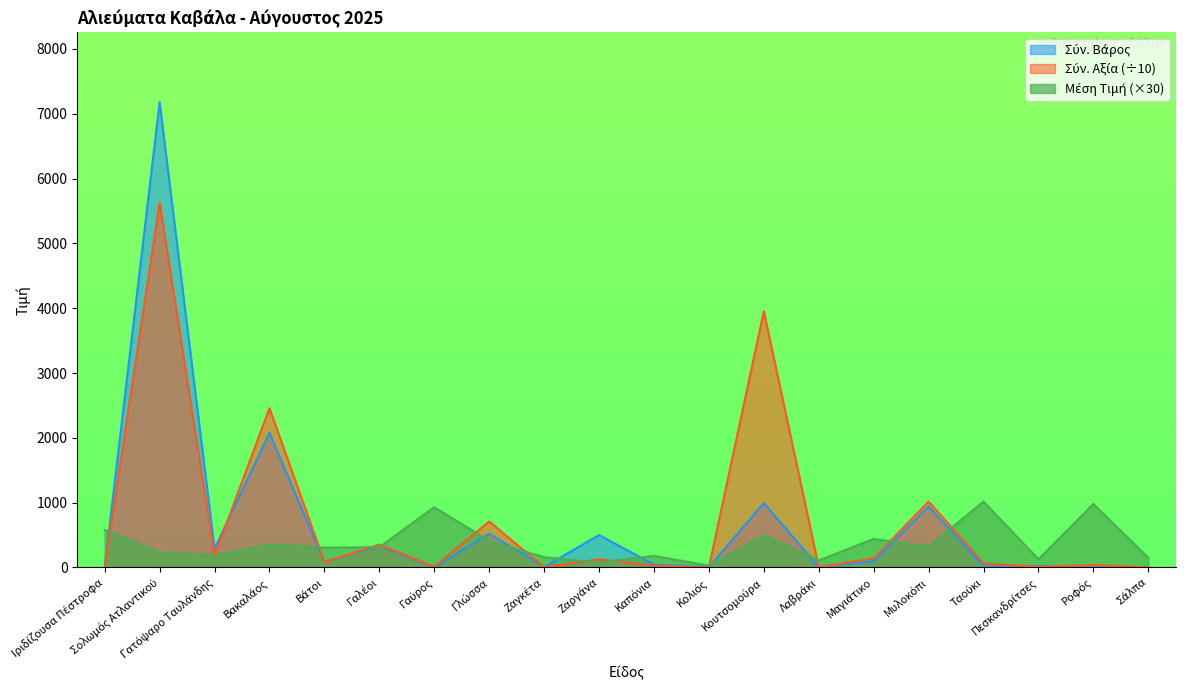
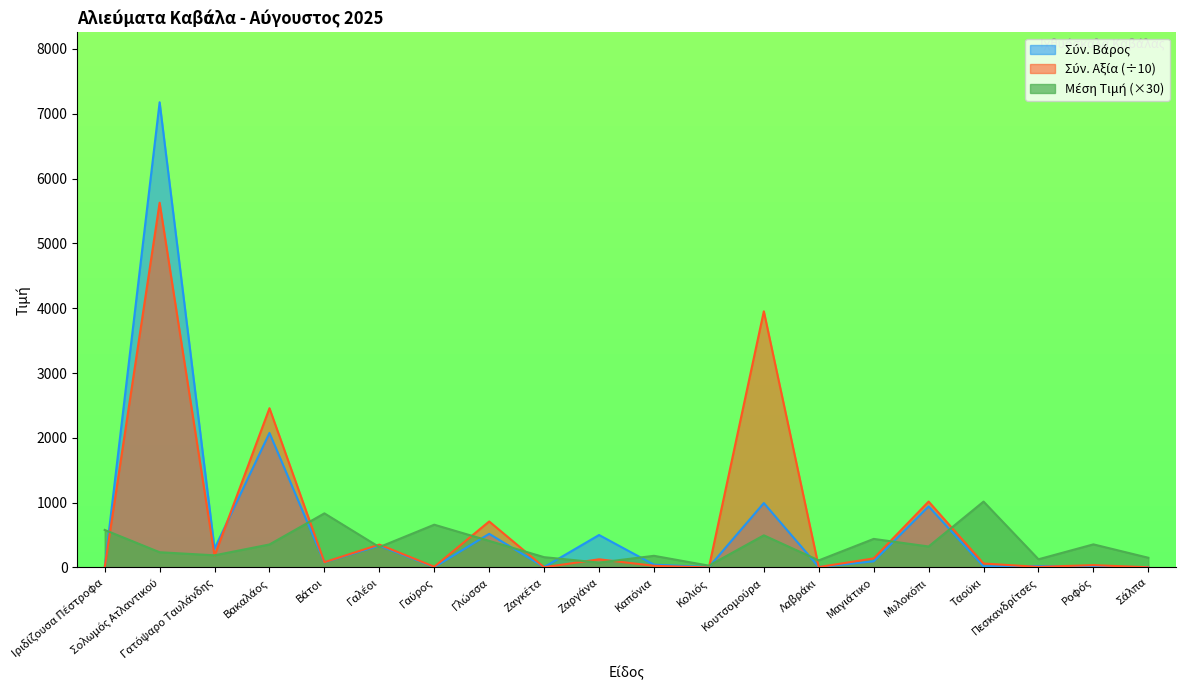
Μέση Τιμή (×30), Βάτοι: 300 -> 800
Μέση Τιμή (×30), Γαύρος: 900 -> 700
Μέση Τιμή (×30), Ροφός: 1000 -> 400
